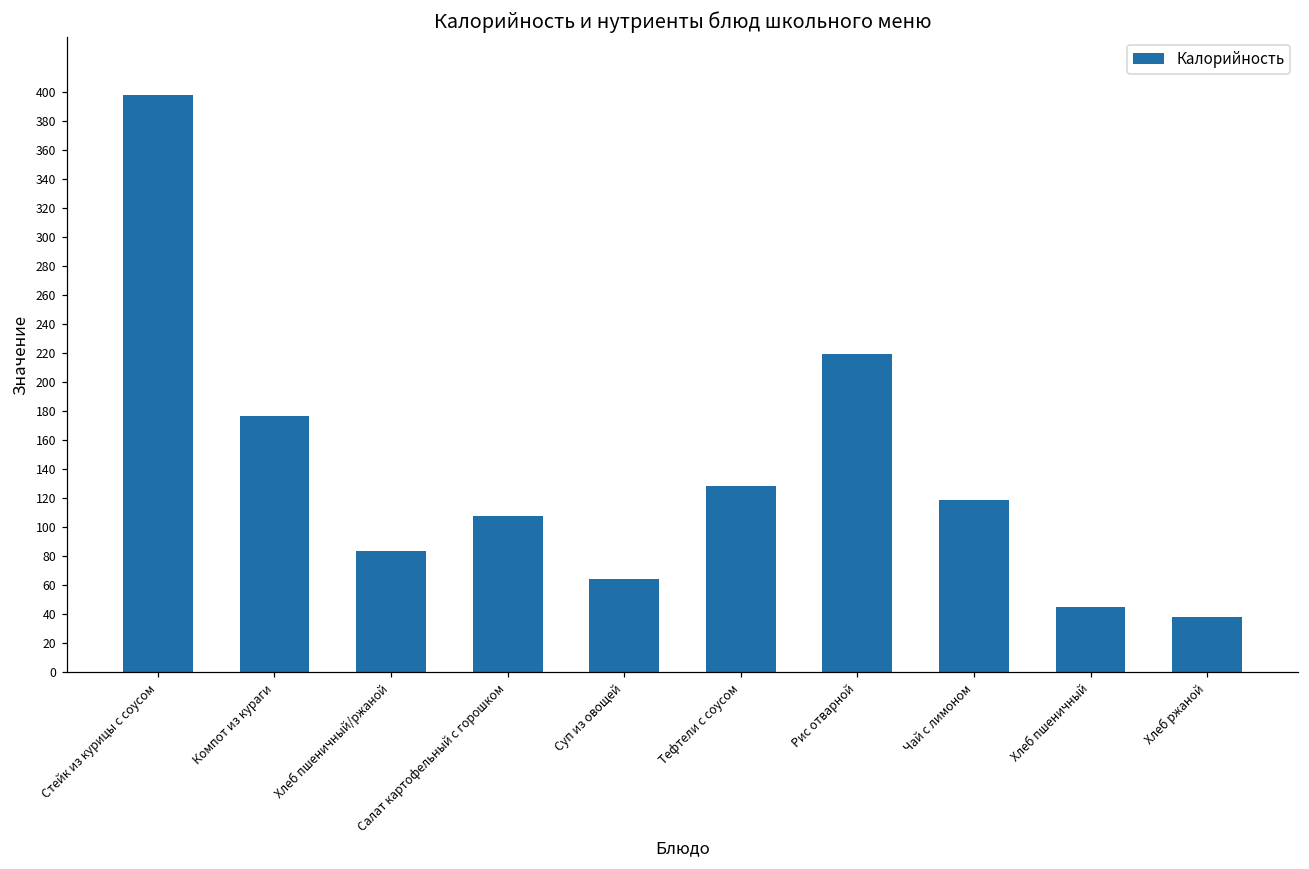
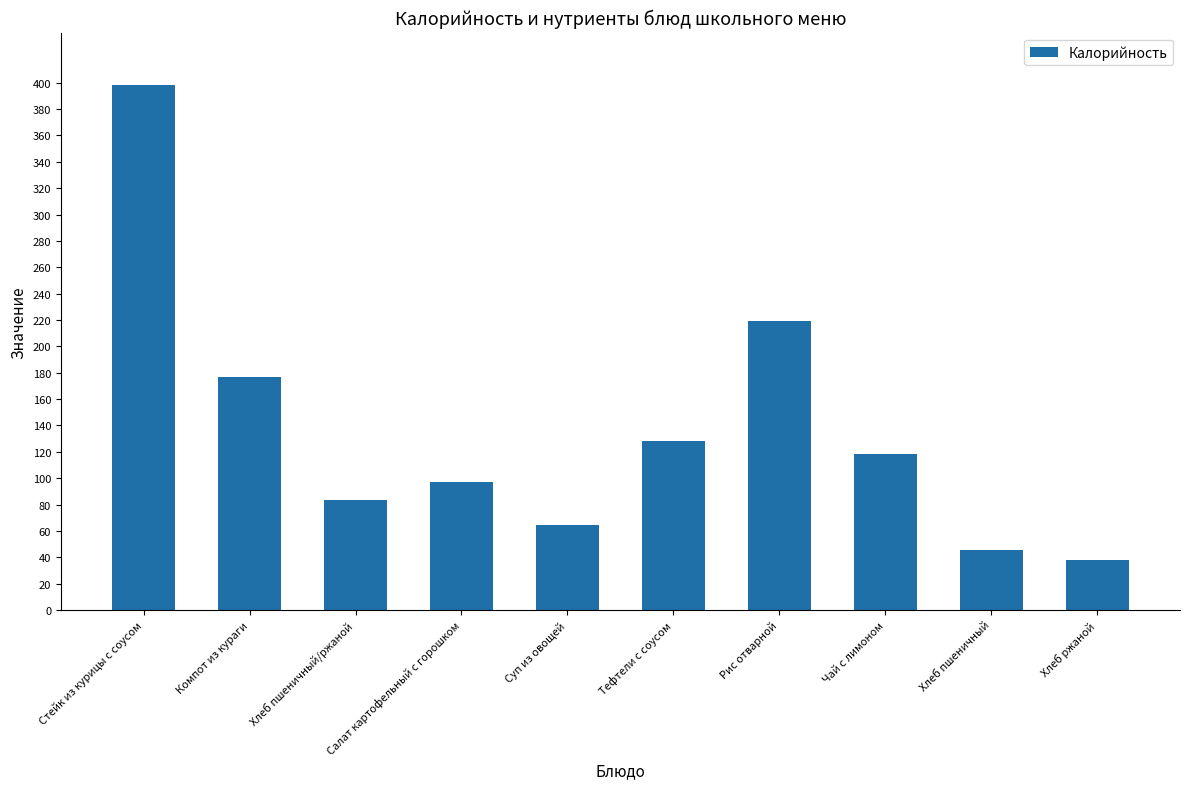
Салат картофельный с горошком: 108 -> 97
